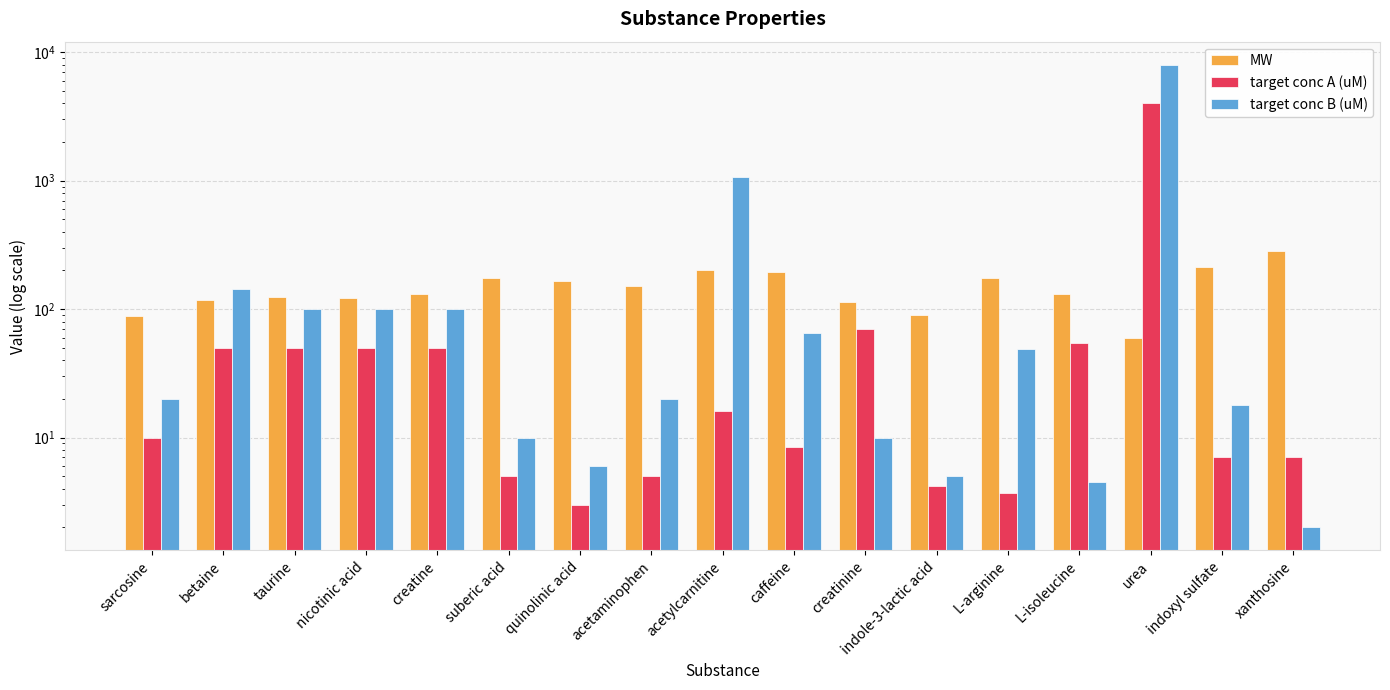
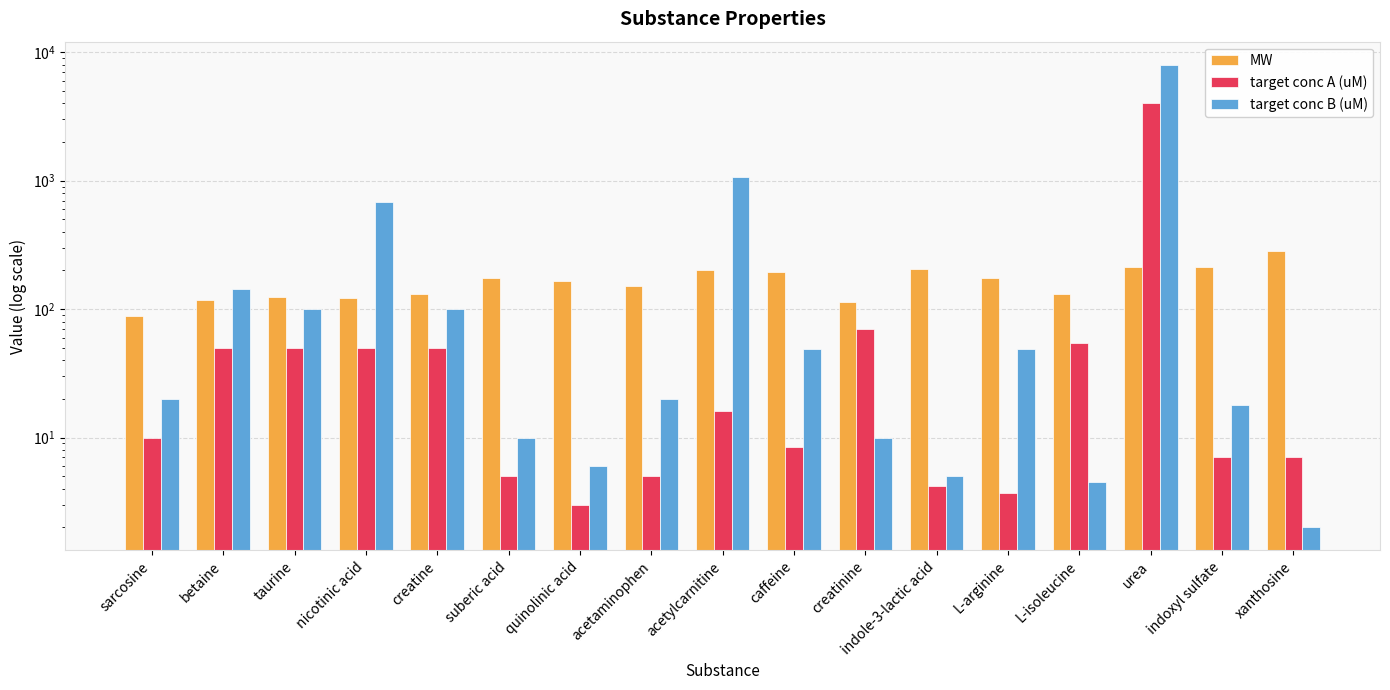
target conc B (uM), nicotinic acid: 100 -> 700
target conc B (uM), caffeine: 60 -> 49
MW, indole-3-lactic acid: 90 -> 210
MW, urea: 60 -> 210
